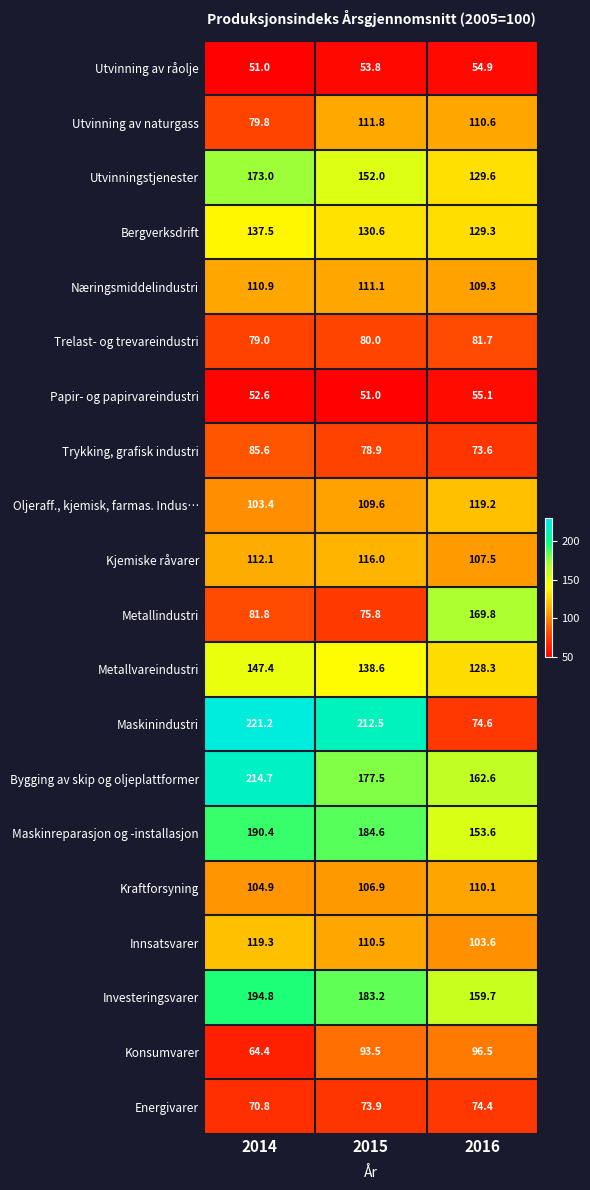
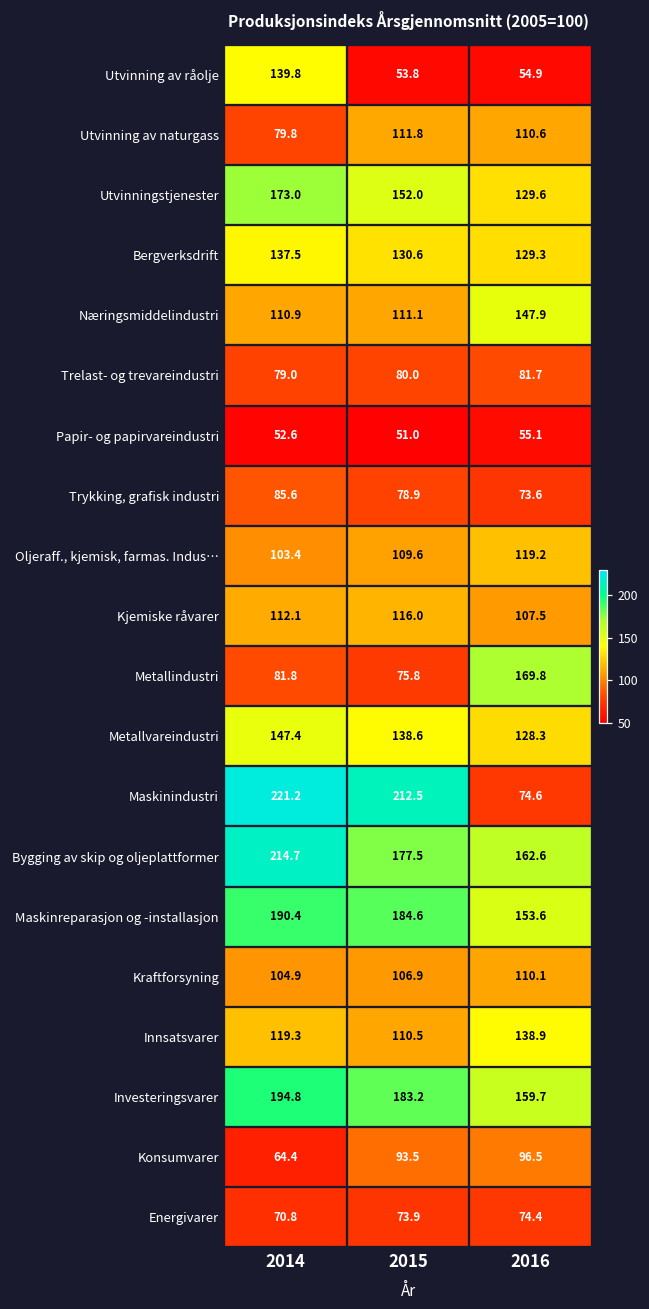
Utvinning av råolje, 2014: 51.0 -> 139.8
Næringsmiddelindustri, 2016: 109.3 -> 147.9
Innsatsvarer, 2016: 103.6 -> 138.9
